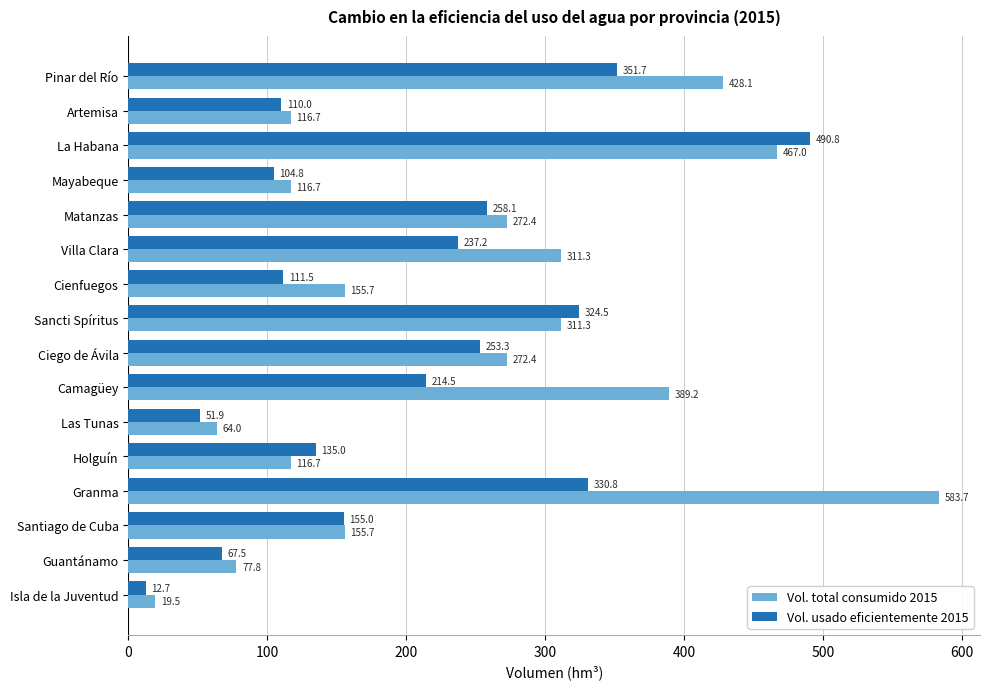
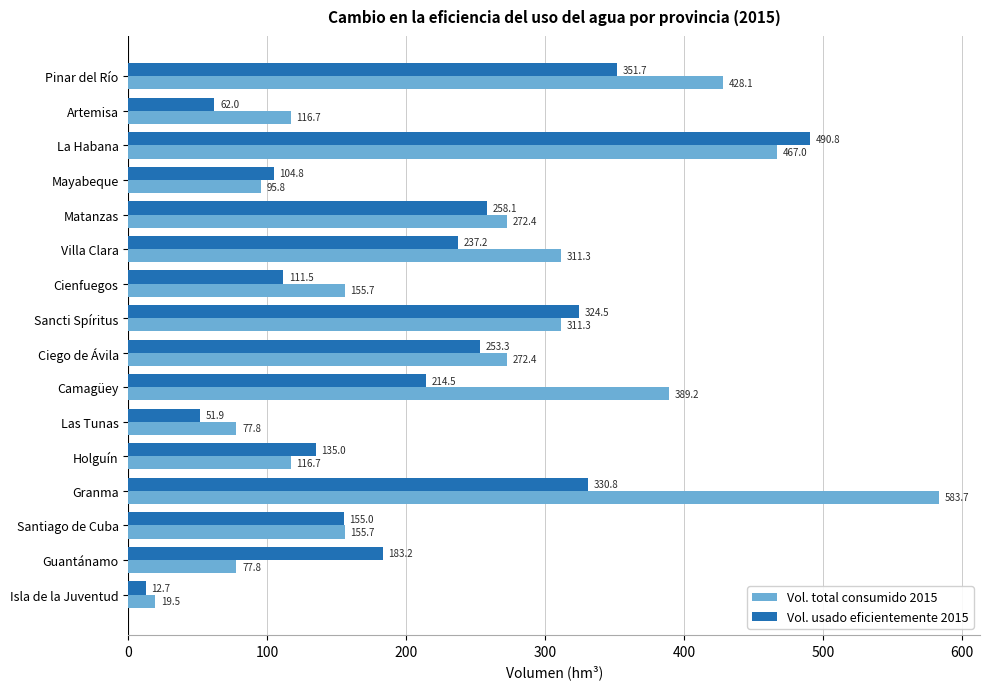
Vol. usado eficientemente 2015, Artemisa: 110.0 -> 62.0
Vol. total consumido 2015, Mayabeque: 116.7 -> 95.8
Vol. total consumido 2015, Las Tunas: 64.0 -> 77.8
Vol. usado eficientemente 2015, Guantánamo: 67.5 -> 183.2
